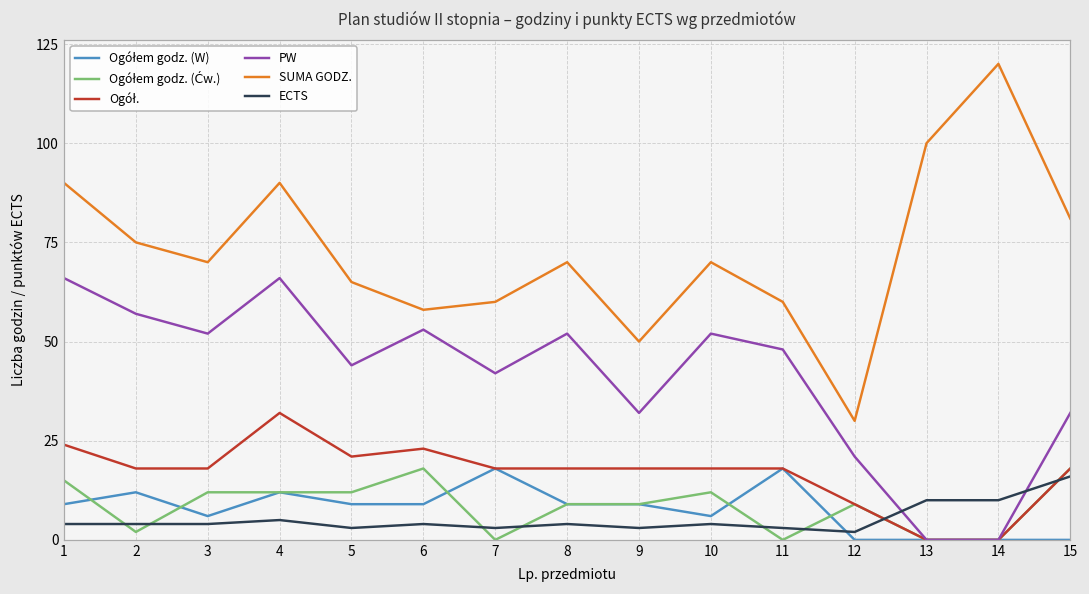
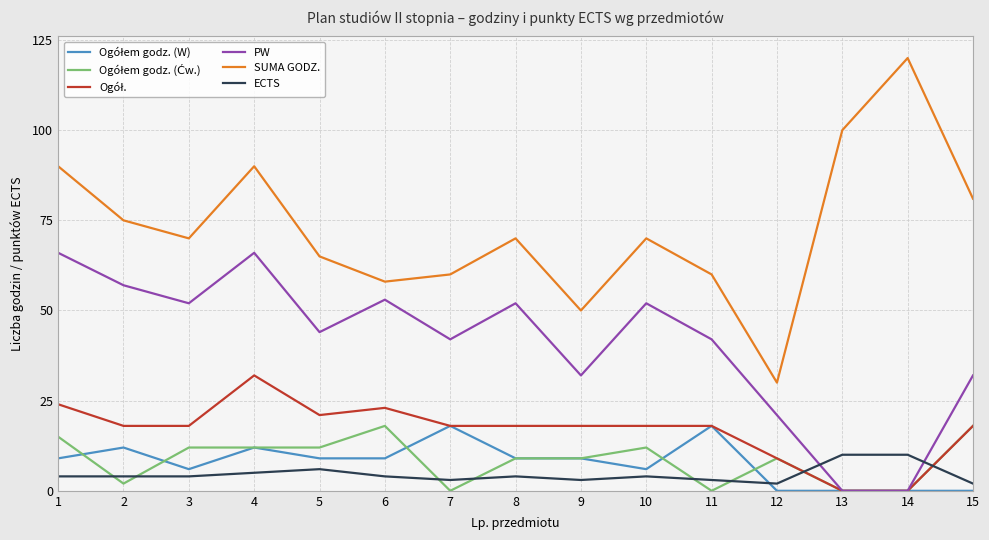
ECTS, 5: 3 -> 6
PW, 11: 48 -> 42
ECTS, 15: 16 -> 2
